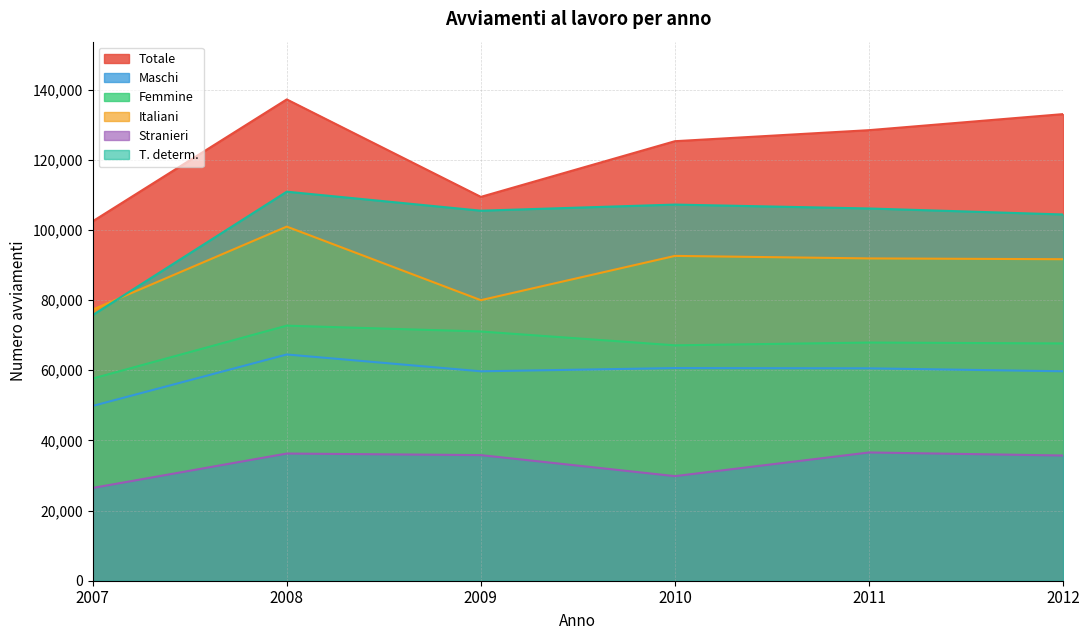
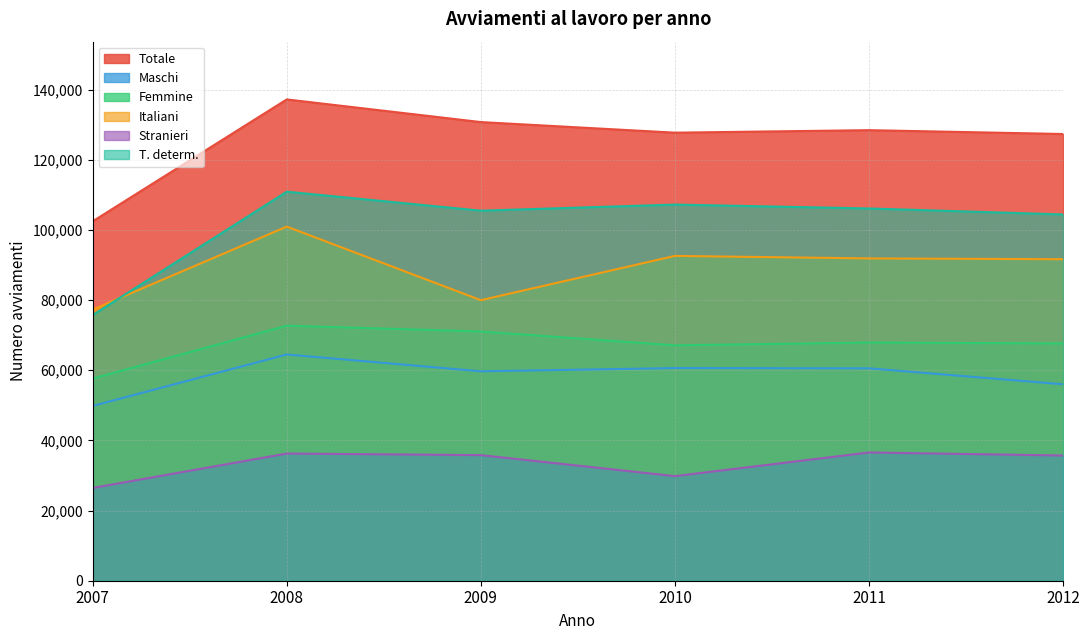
Totale, 2009: 109,000 -> 131,000
Totale, 2010: 125,000 -> 128,000
Totale, 2012: 133,000 -> 127,000
Maschi, 2012: 60,000 -> 56,000
